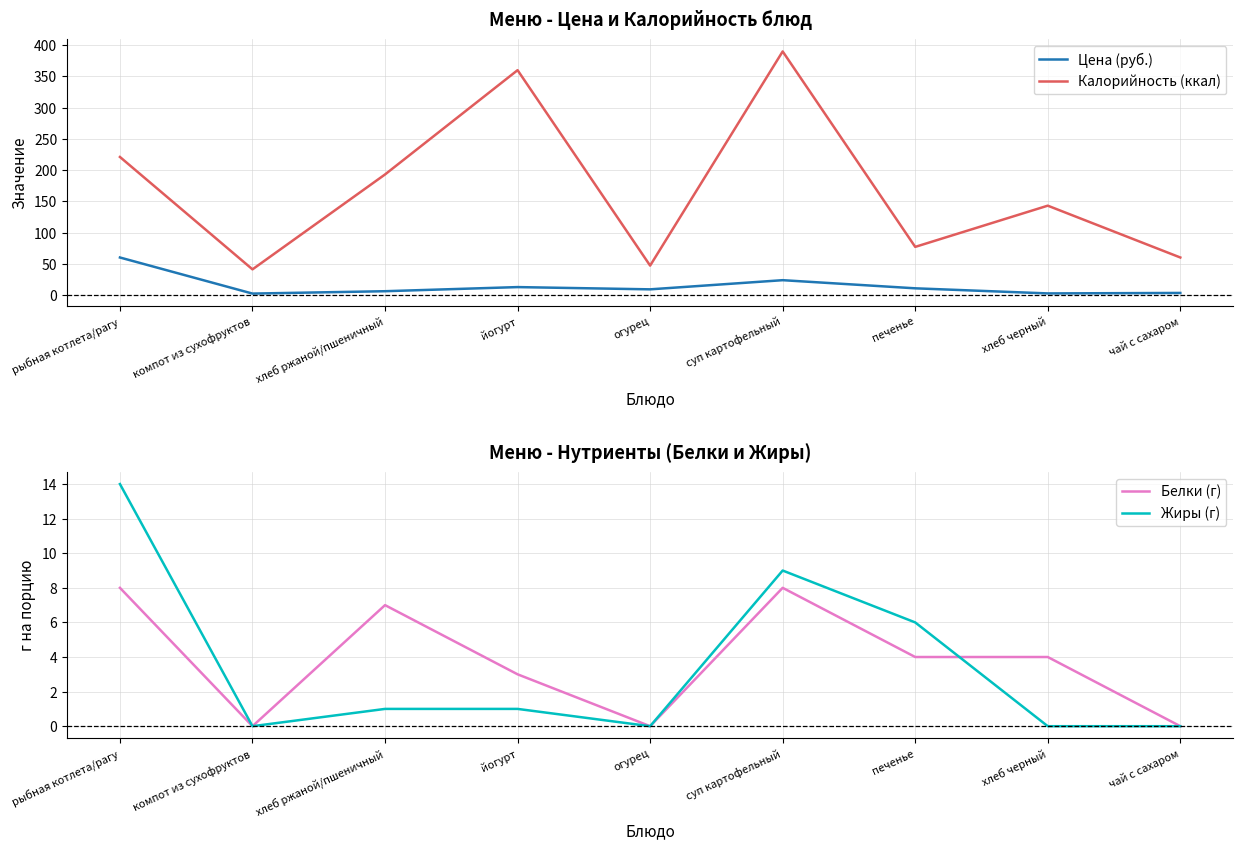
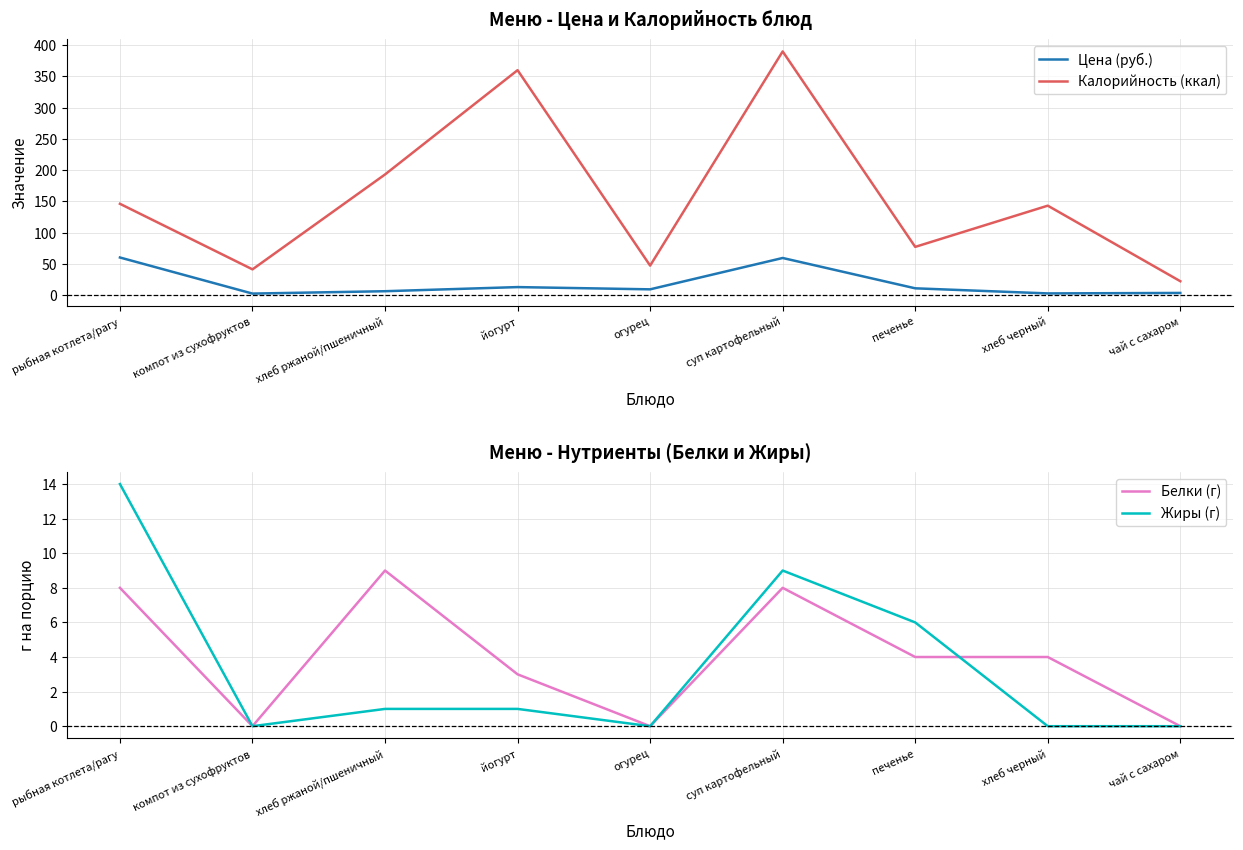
Меню - Цена и Калорийность блюд, Калорийность (ккал), рыбная котлета/рагу: 220 -> 150
Меню - Цена и Калорийность блюд, Цена (руб.), суп картофельный: 20 -> 60
Меню - Цена и Калорийность блюд, Калорийность (ккал), чай с сахаром: 60 -> 20
Меню - Нутриенты (Белки и Жиры), Белки (г), хлеб ржаной/пшеничный: 7 -> 9
